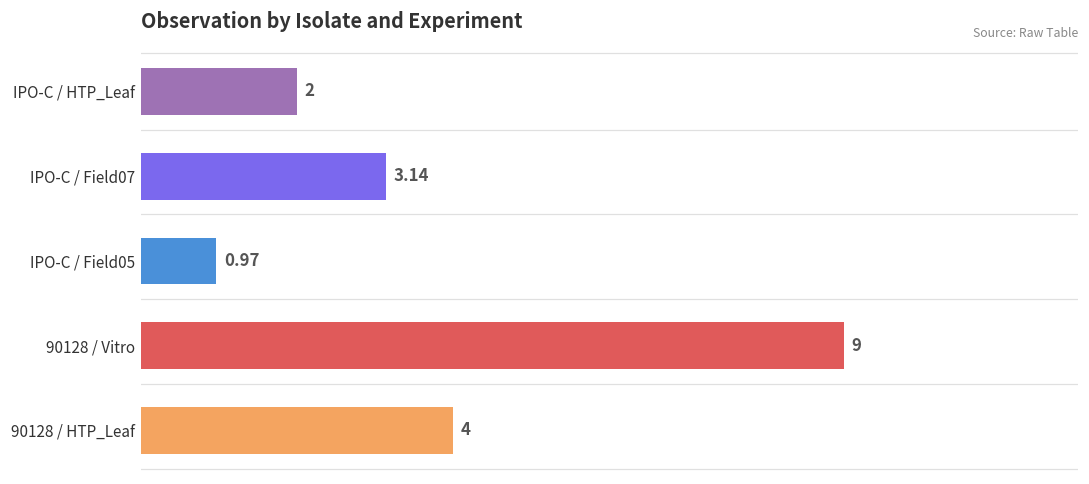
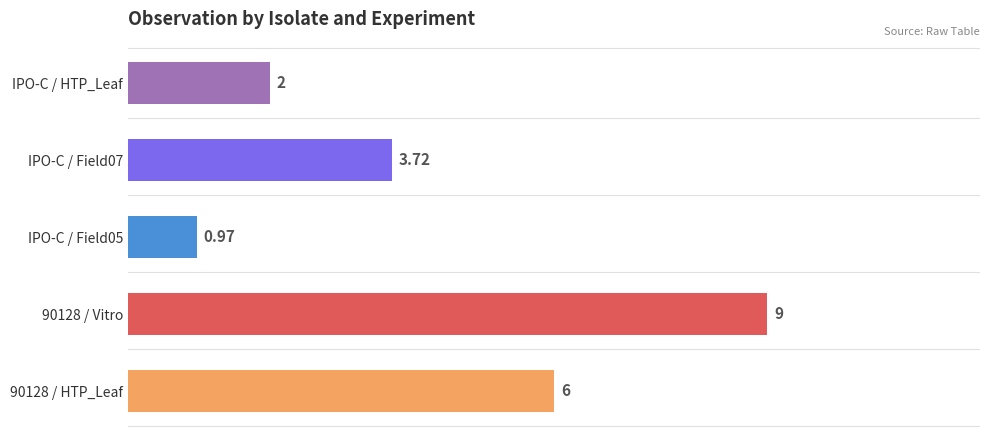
IPO-C / Field07: 3.14 -> 3.72
90128 / HTP_Leaf: 4 -> 6
